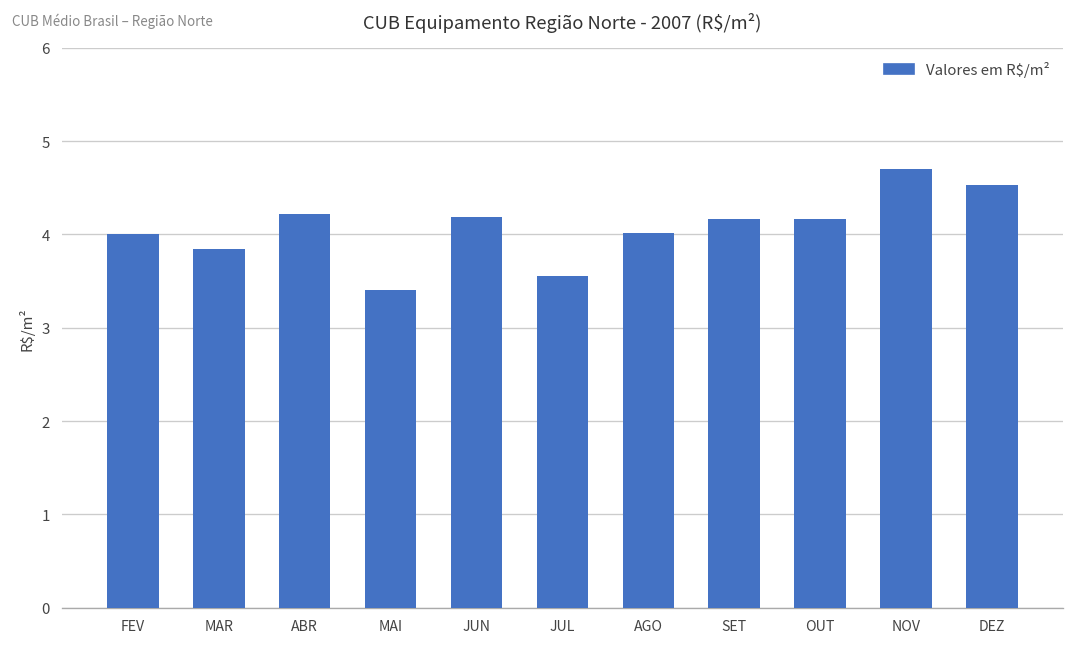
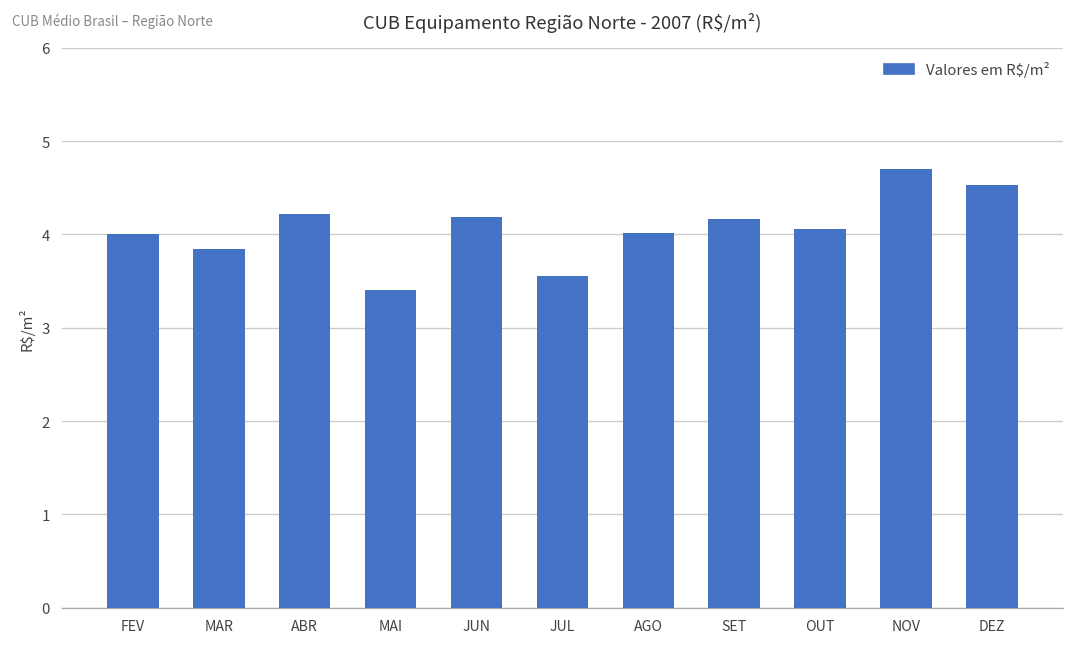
OUT: 4.2 -> 4.1
